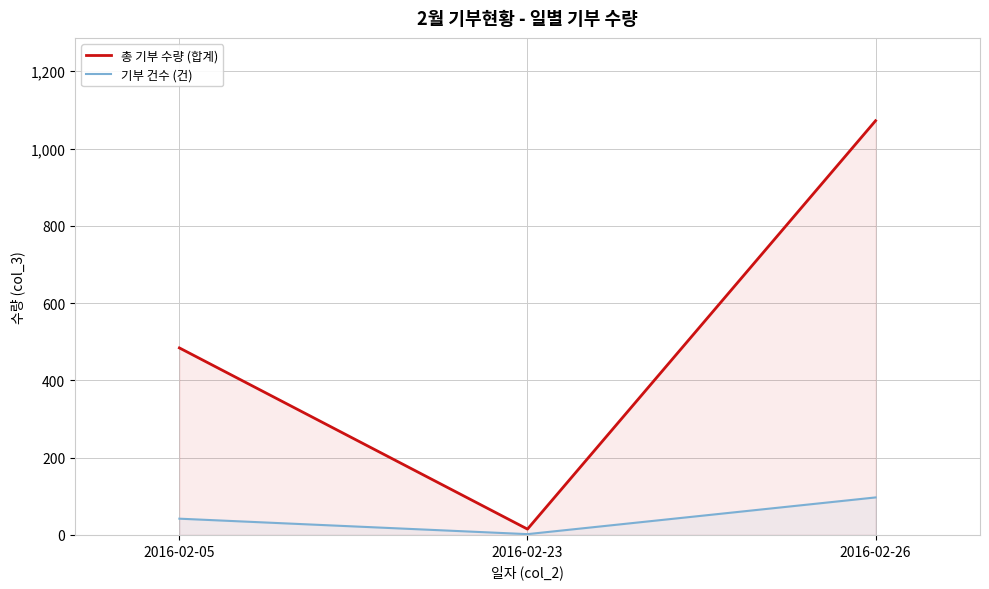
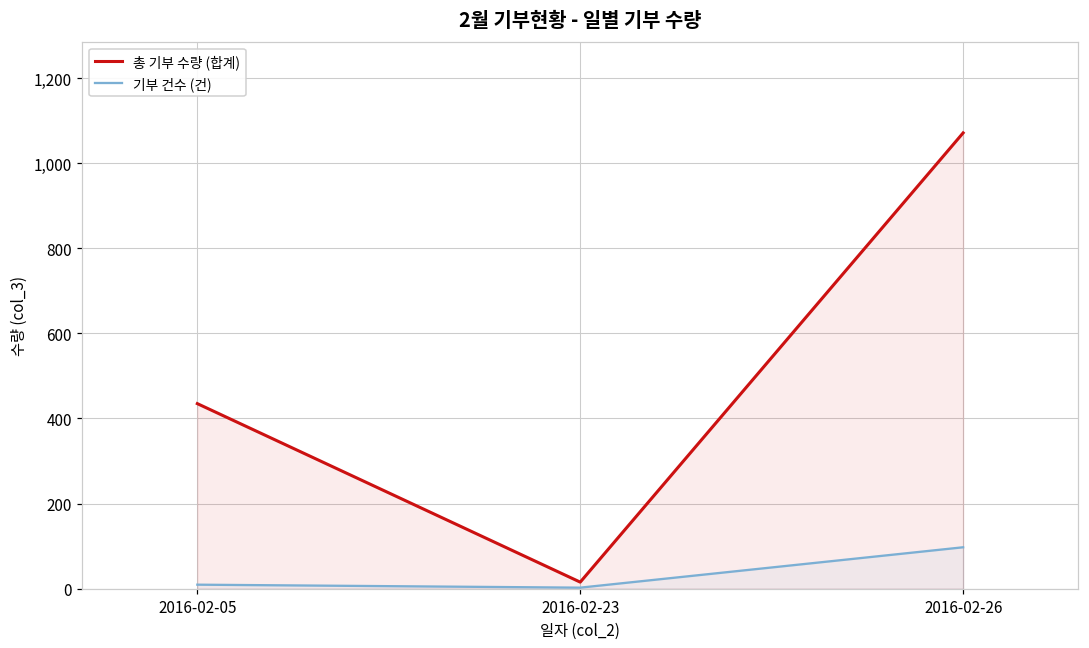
총 기부 수량 (합계), 2016-02-05: 480 -> 440
기부 건수 (건), 2016-02-05: 40 -> 10
